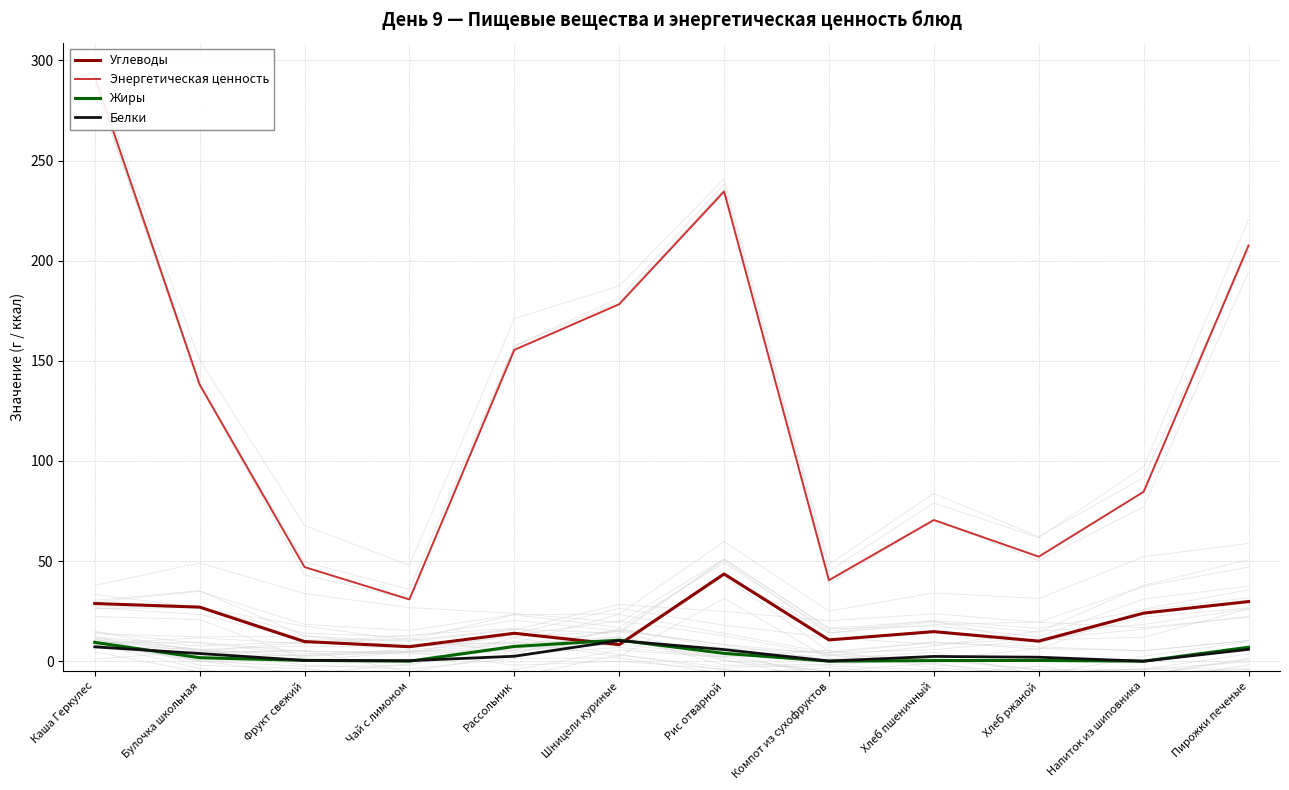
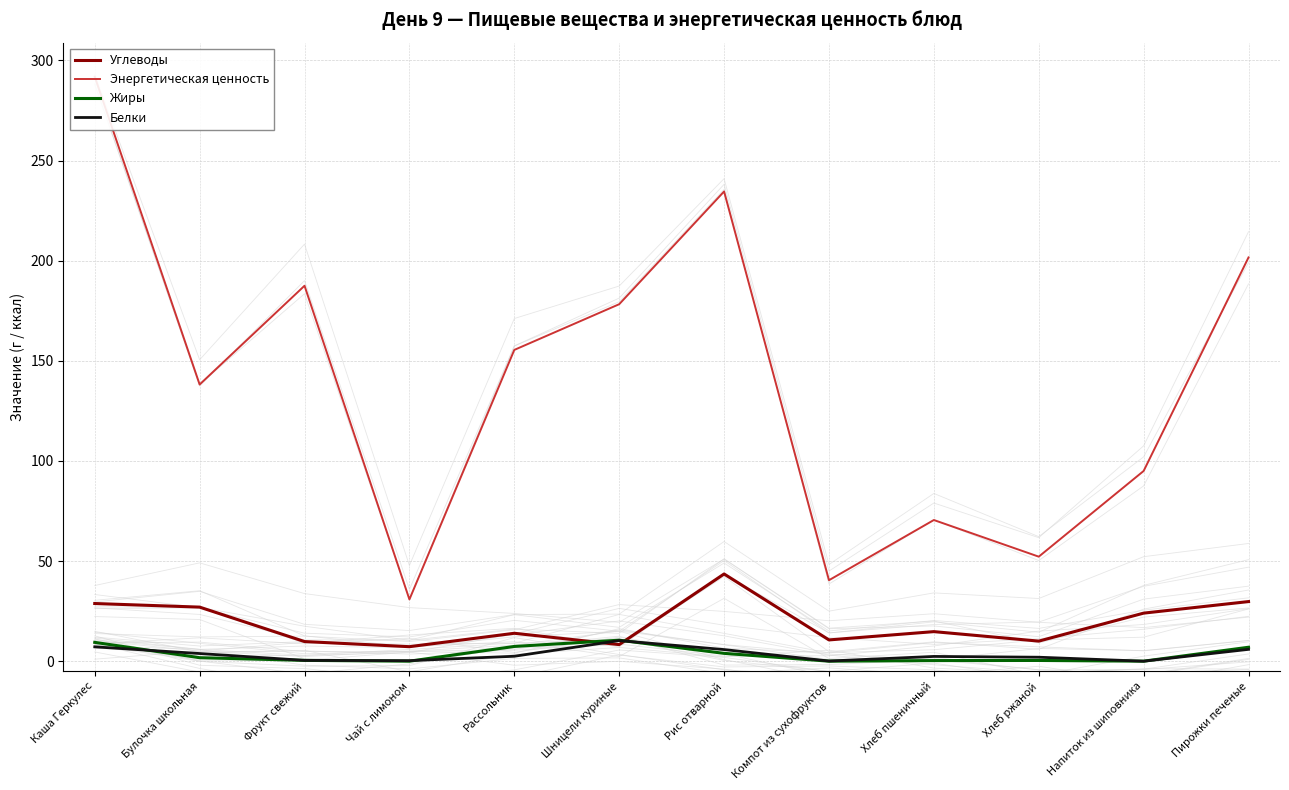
Энергетическая ценность, Фрукт свежий: 47 -> 188
Энергетическая ценность, Напиток из шиповника: 85 -> 95
Энергетическая ценность, Пирожки печеные: 208 -> 202
